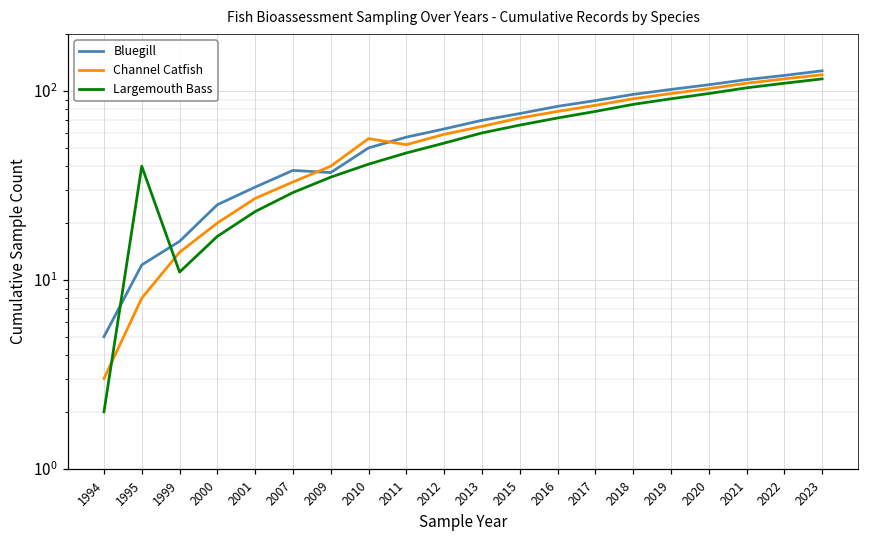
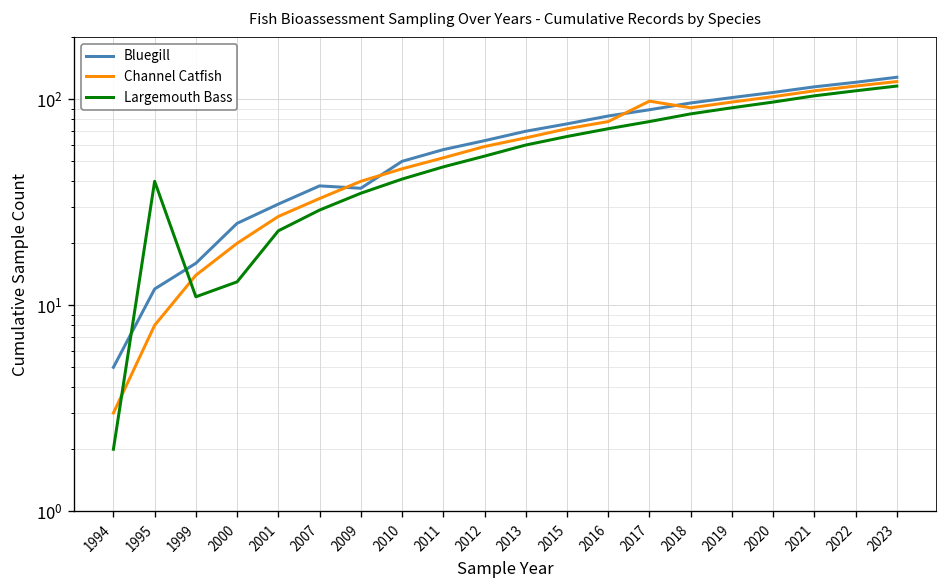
Largemouth Bass, 2000: 17 -> 13
Channel Catfish, 2010: 56 -> 46
Channel Catfish, 2017: 80 -> 100
